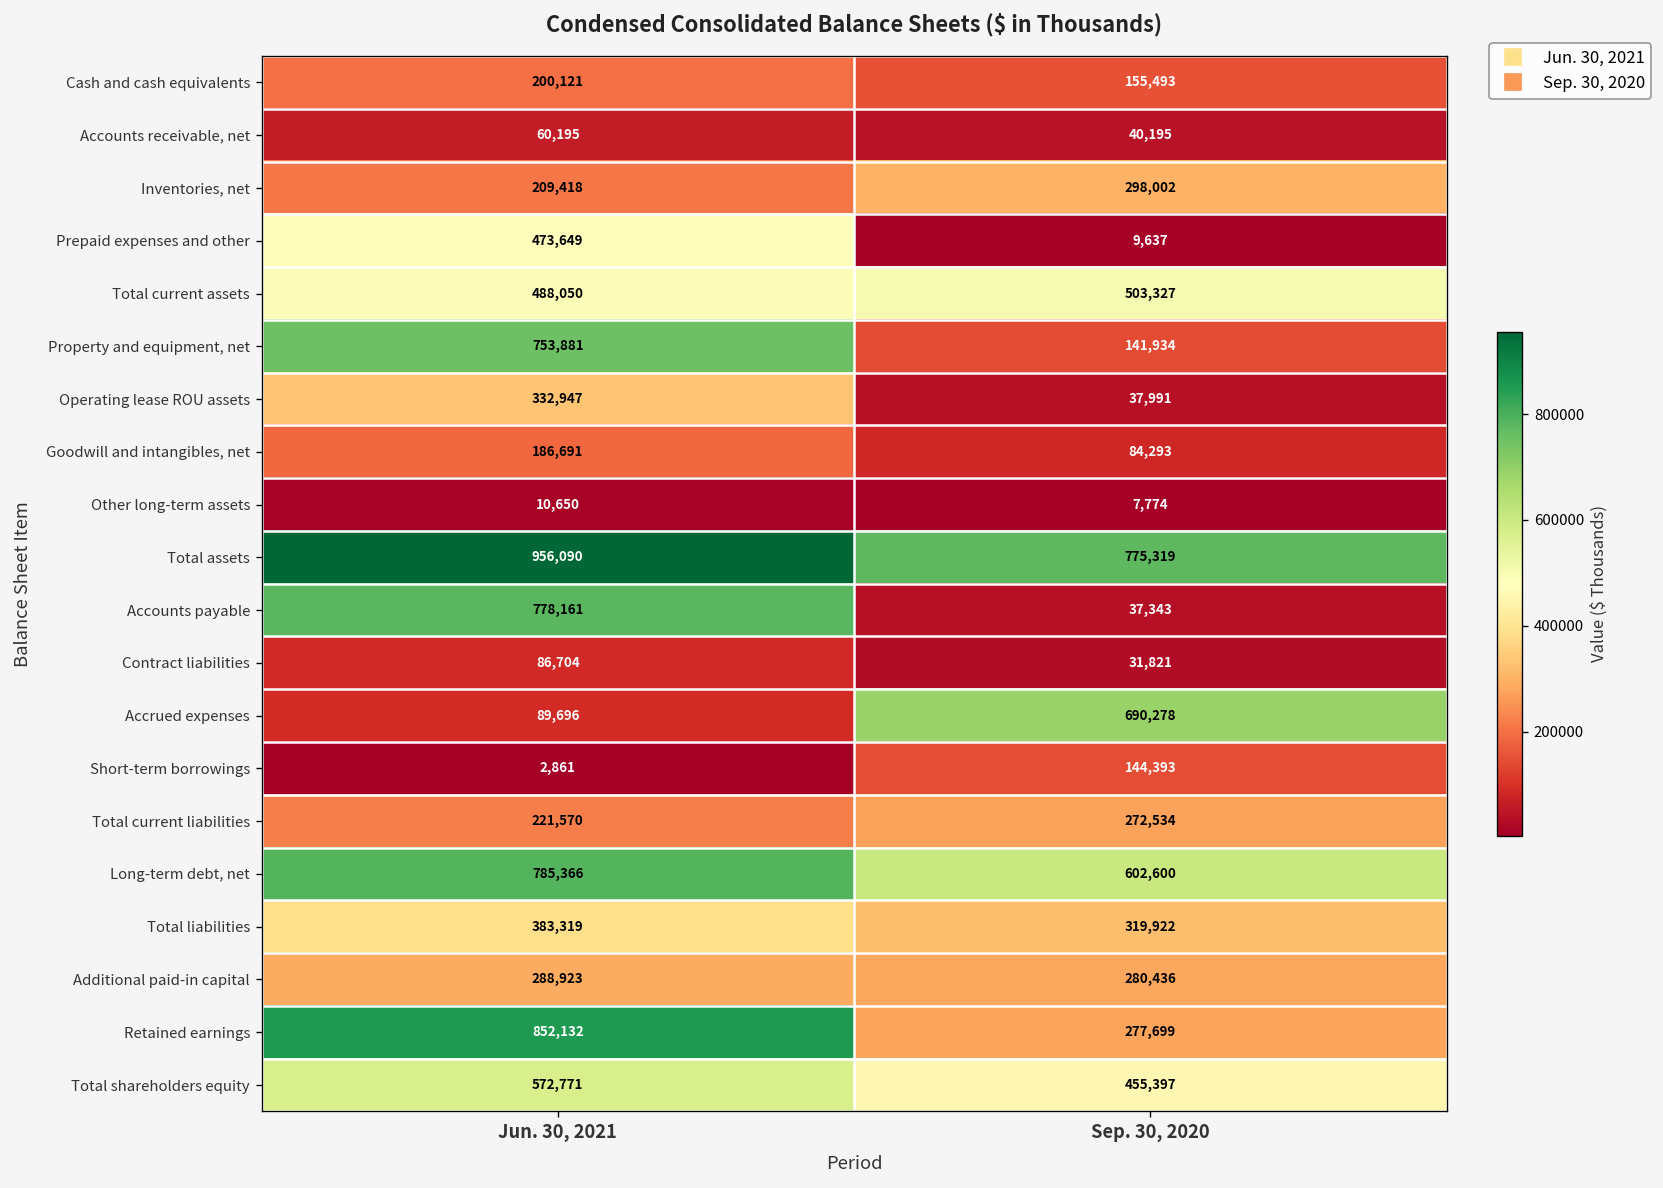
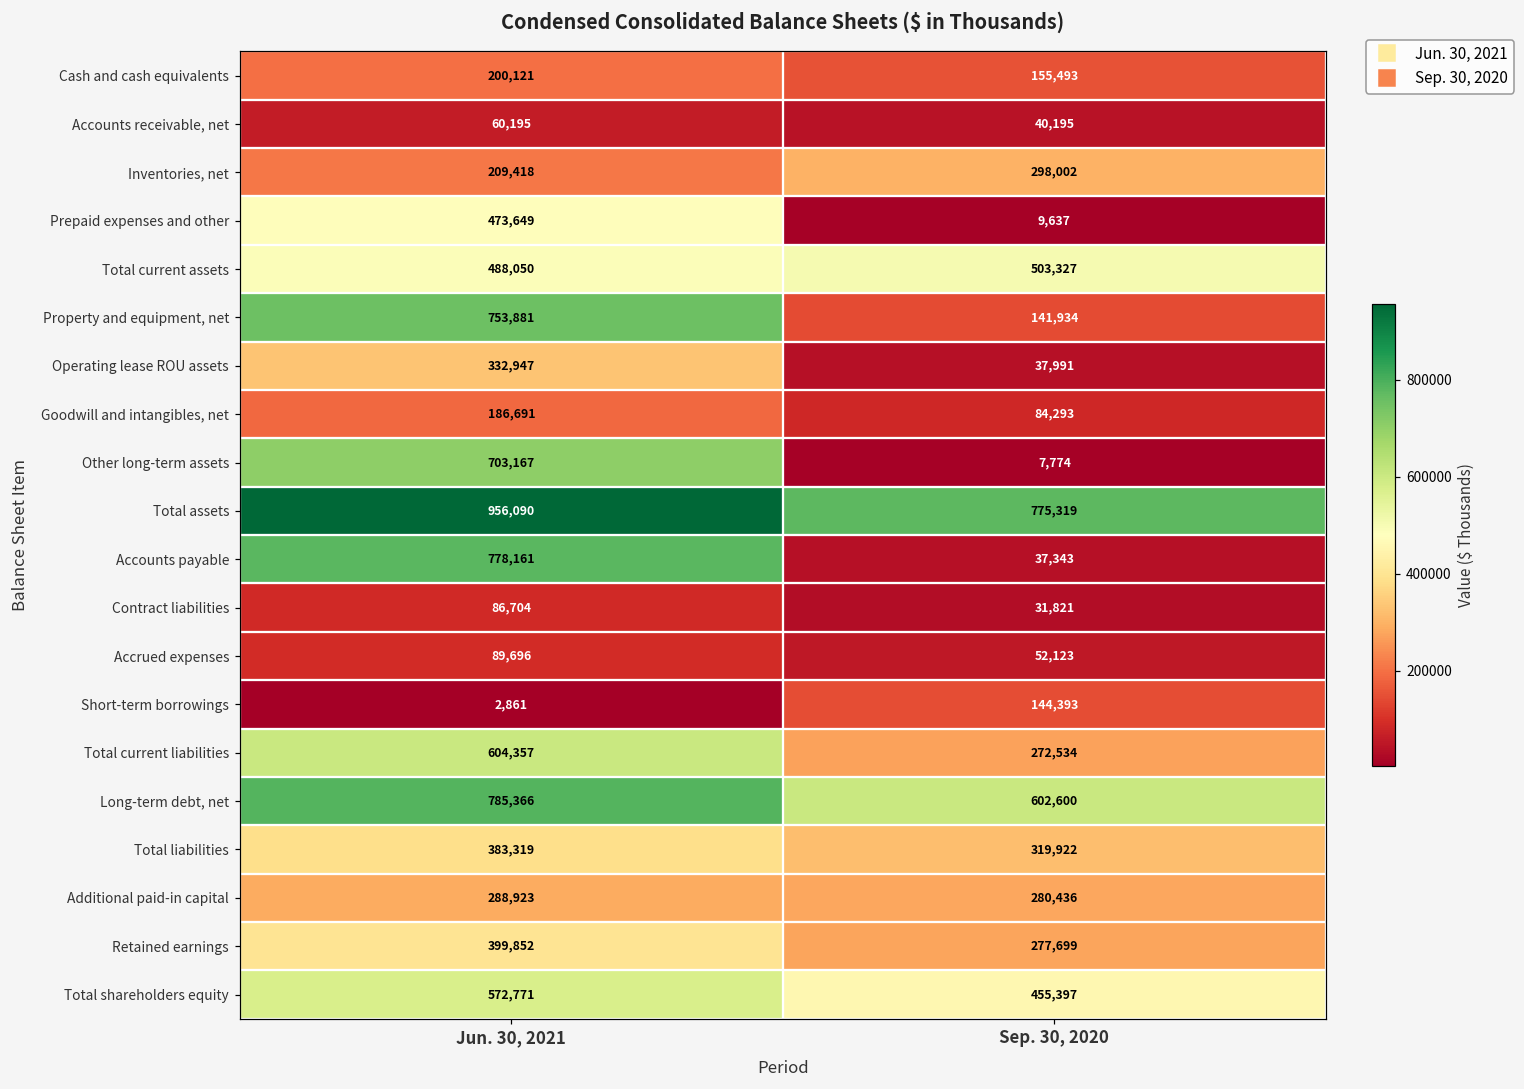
Other long-term assets, Jun. 30, 2021: 10,650 -> 703,167
Accrued expenses, Sep. 30, 2020: 690,278 -> 52,123
Total current liabilities, Jun. 30, 2021: 221,570 -> 604,357
Retained earnings, Jun. 30, 2021: 852,132 -> 399,852
